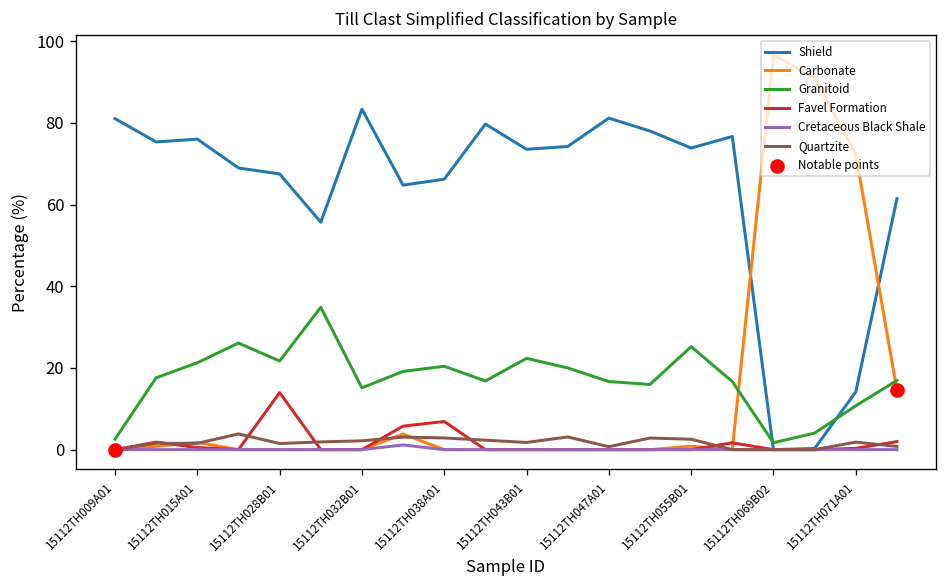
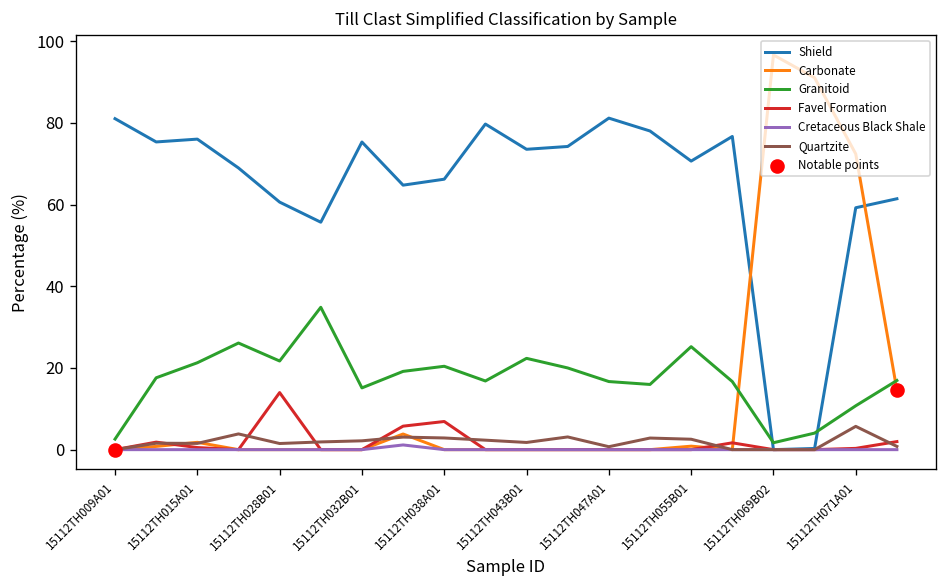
Shield, 15112TH028B01: 68 -> 61
Shield, 15112TH032B01: 83 -> 75
Shield, 15112TH055B01: 74 -> 71
Shield, 15112TH071A01: 14 -> 59
Quartzite, 15112TH071A01: 2 -> 6
